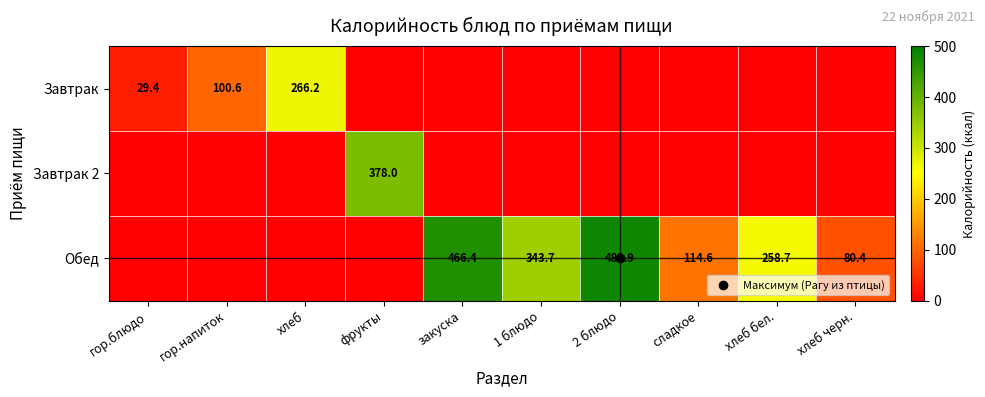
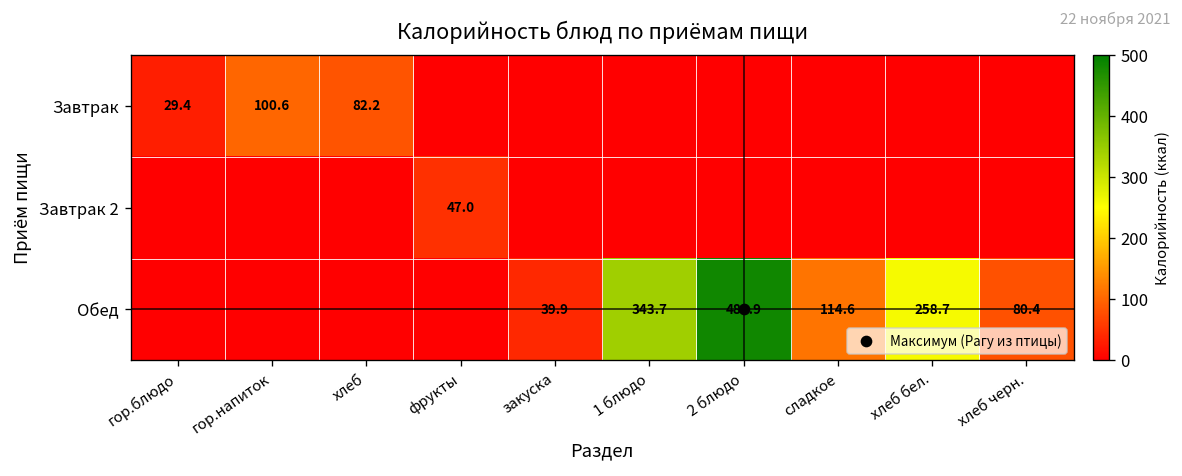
Завтрак, хлеб: 266.2 -> 82.2
Завтрак 2, фрукты: 378.0 -> 47.0
Обед, закуска: 466.4 -> 39.9
